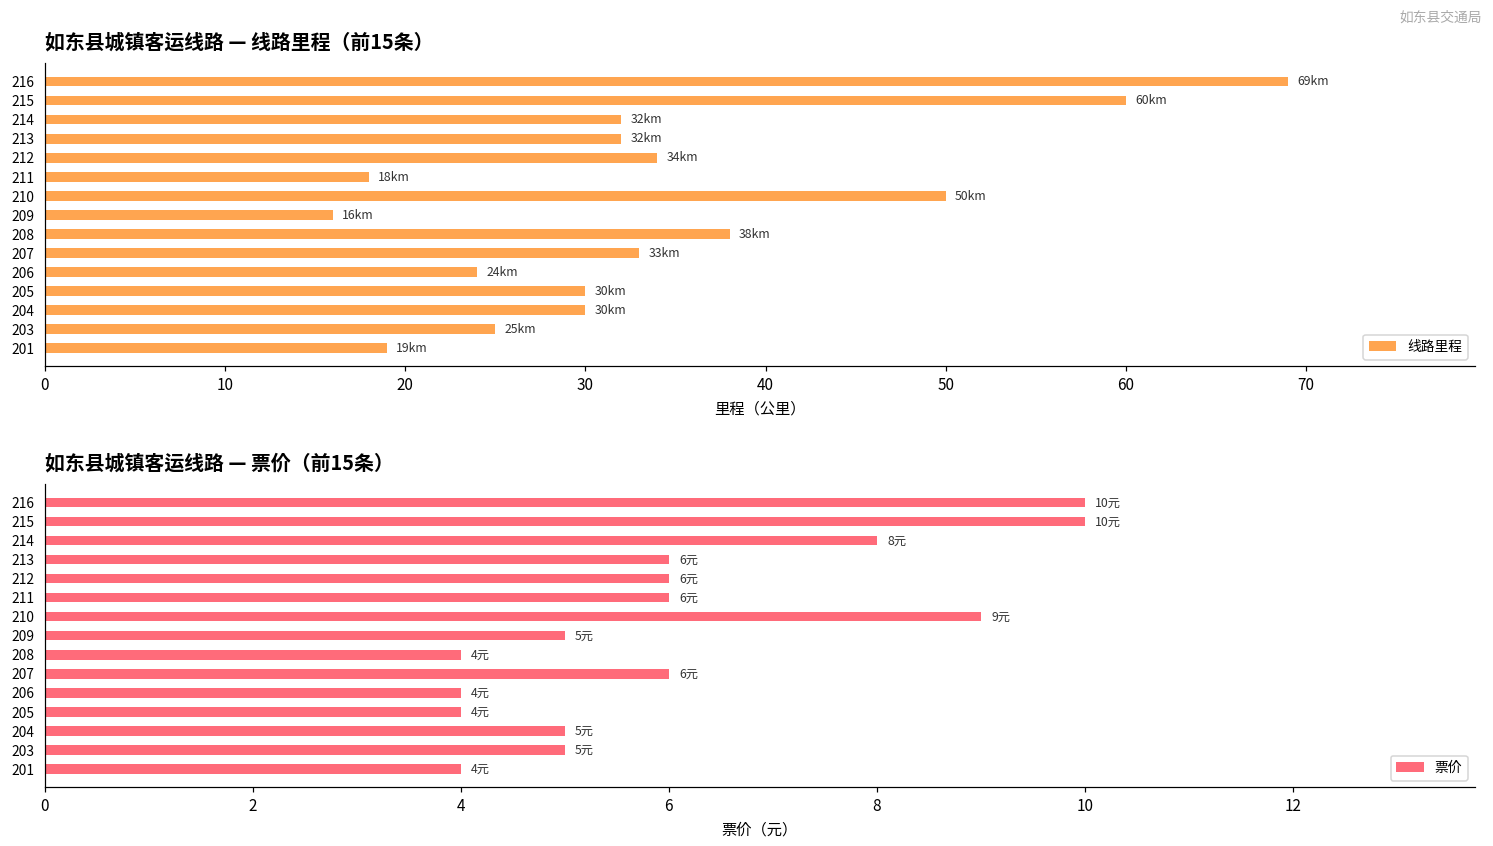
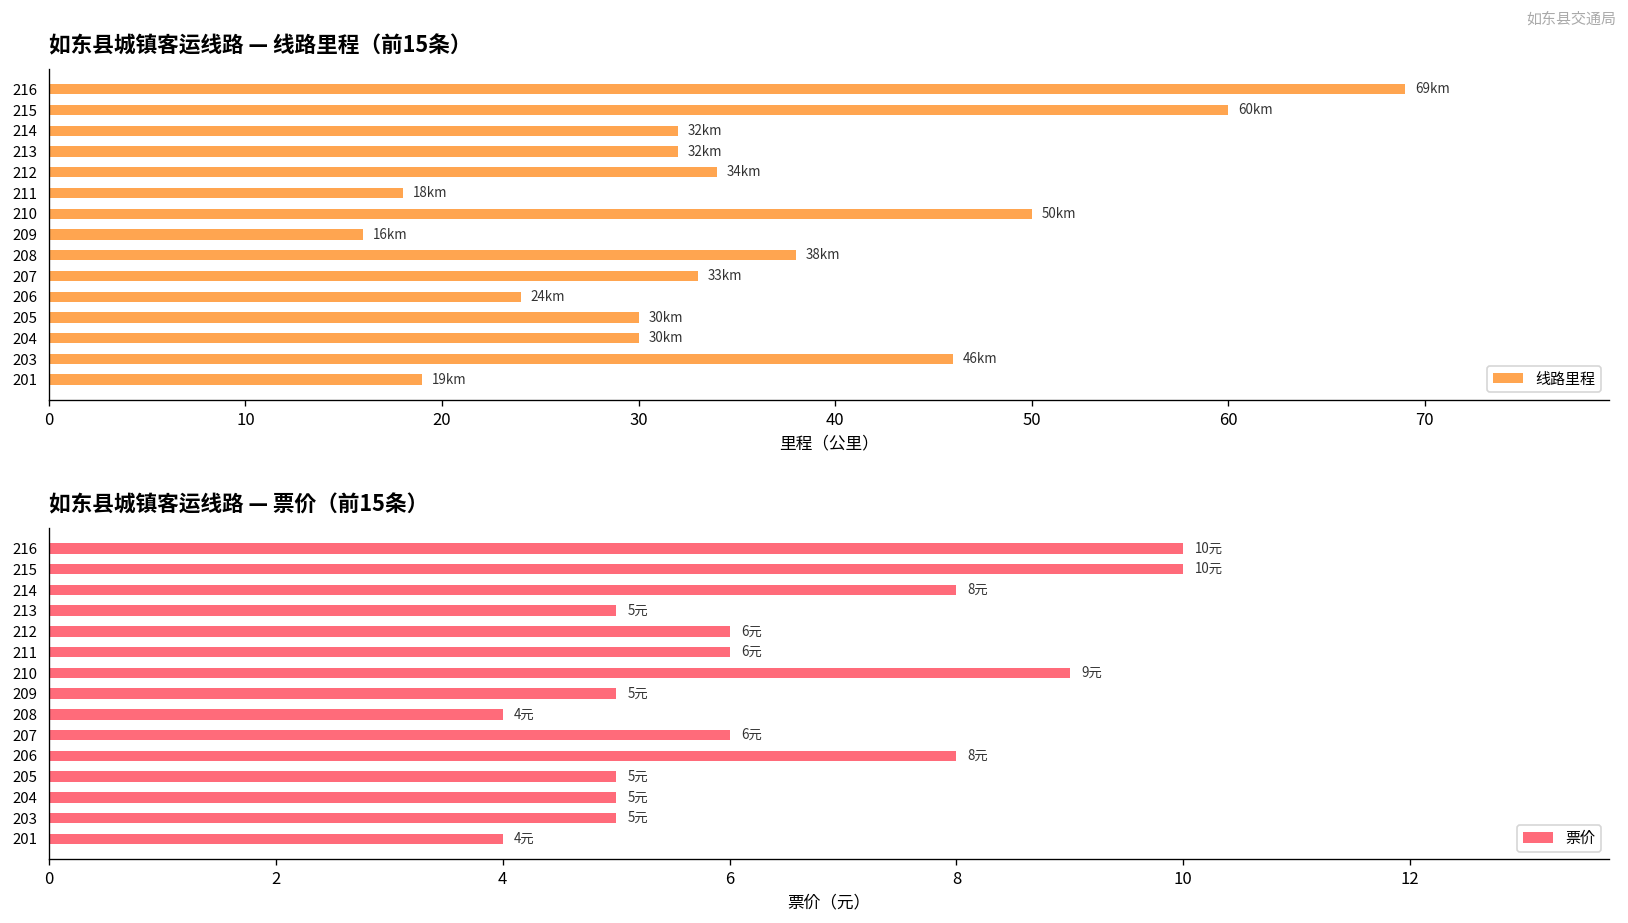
如东县城镇客运线路 — 线路里程（前15条）, 203: 25 -> 46
如东县城镇客运线路 — 票价（前15条）, 213: 6元 -> 5元
如东县城镇客运线路 — 票价（前15条）, 206: 4元 -> 8元
如东县城镇客运线路 — 票价（前15条）, 205: 4元 -> 5元
